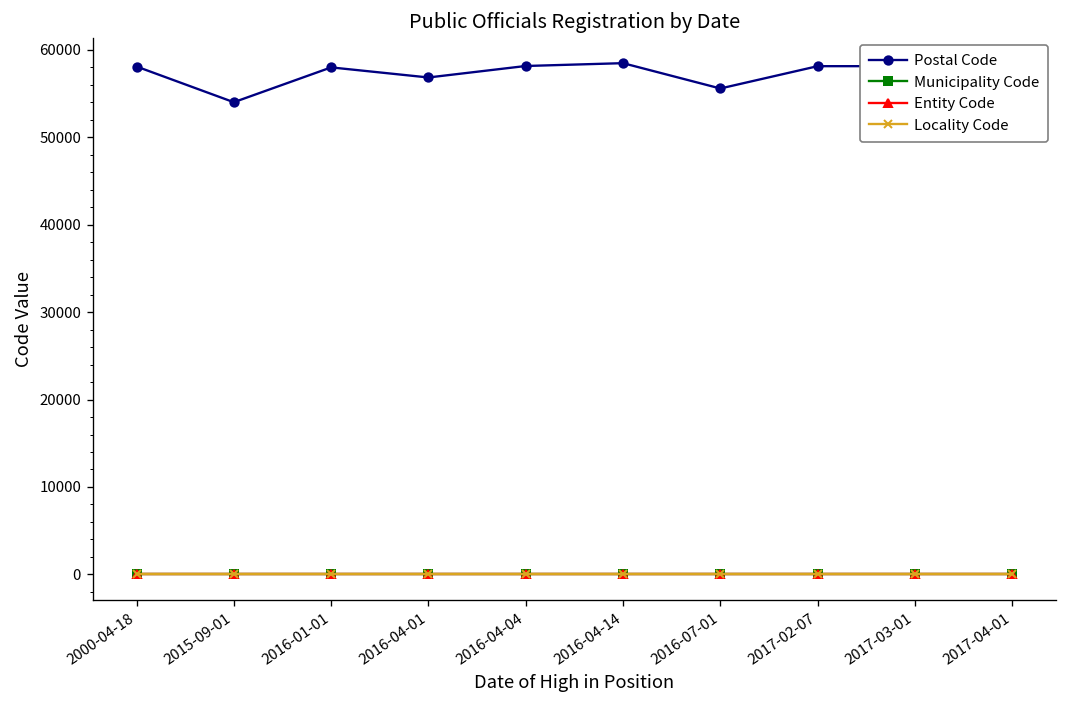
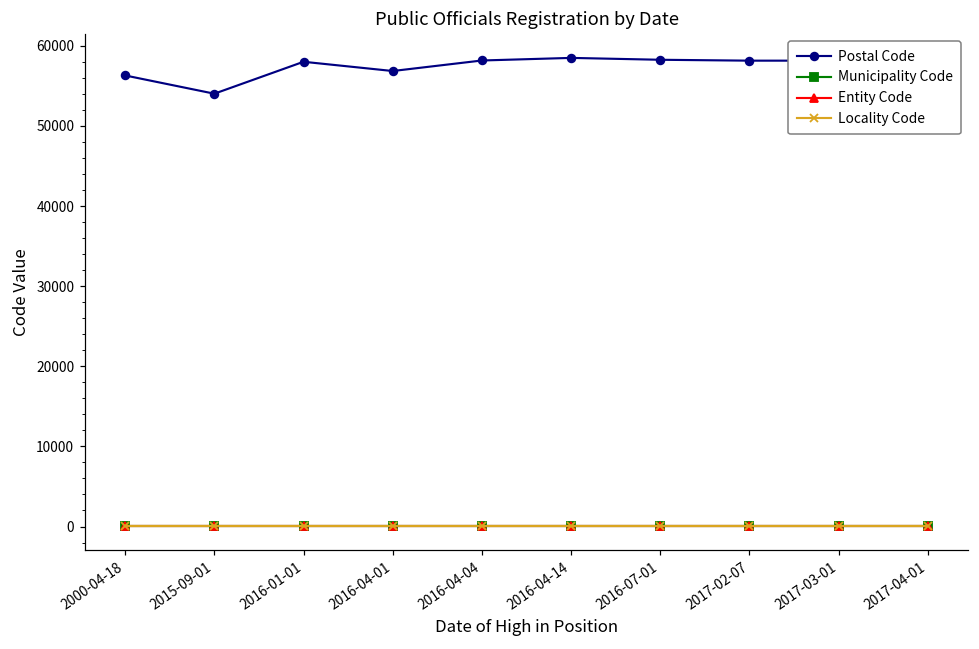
Postal Code, 2000-04-18: 58000 -> 56000
Postal Code, 2016-07-01: 56000 -> 58000
